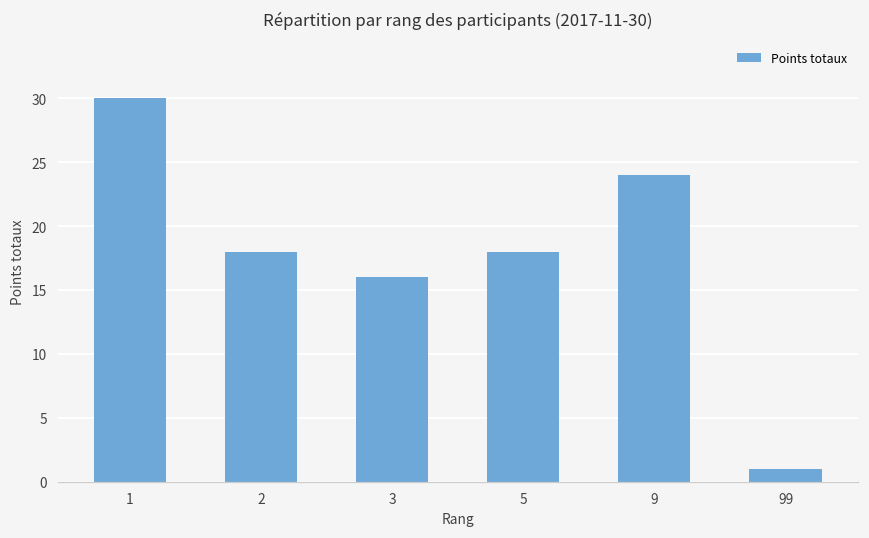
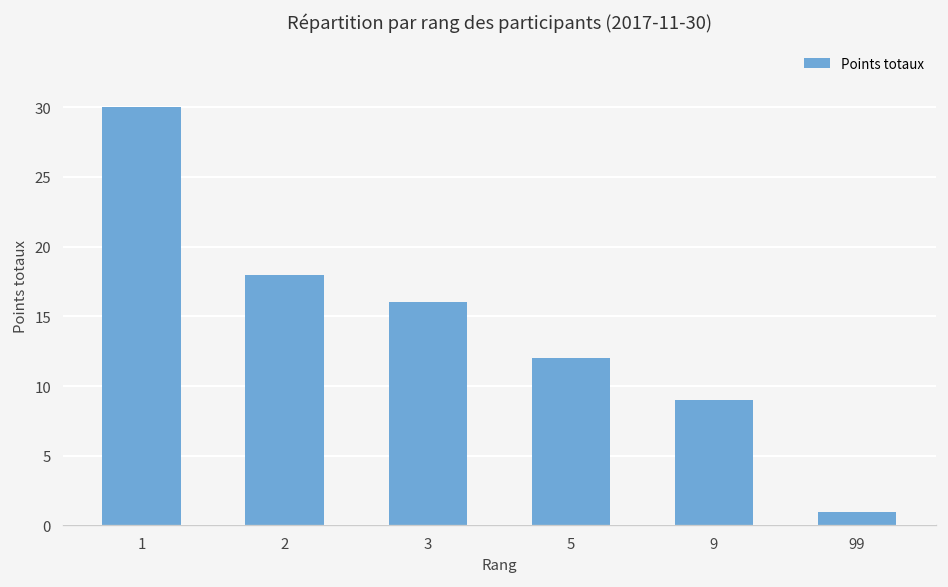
5: 18 -> 12
9: 24 -> 9
